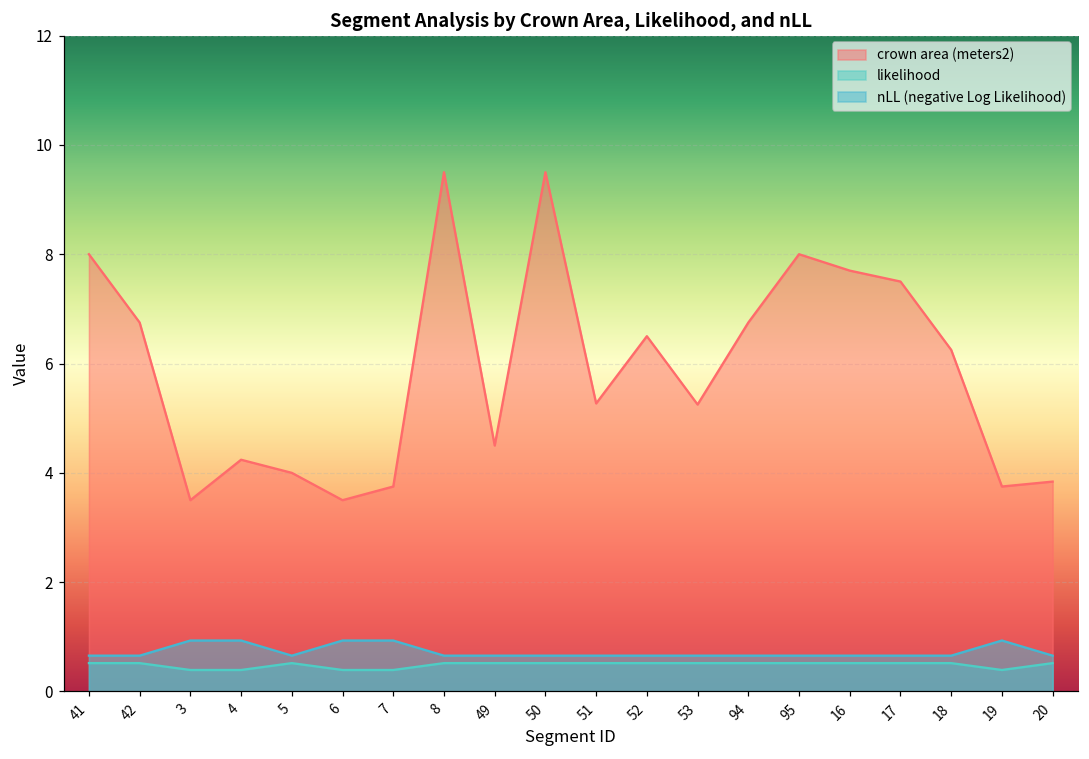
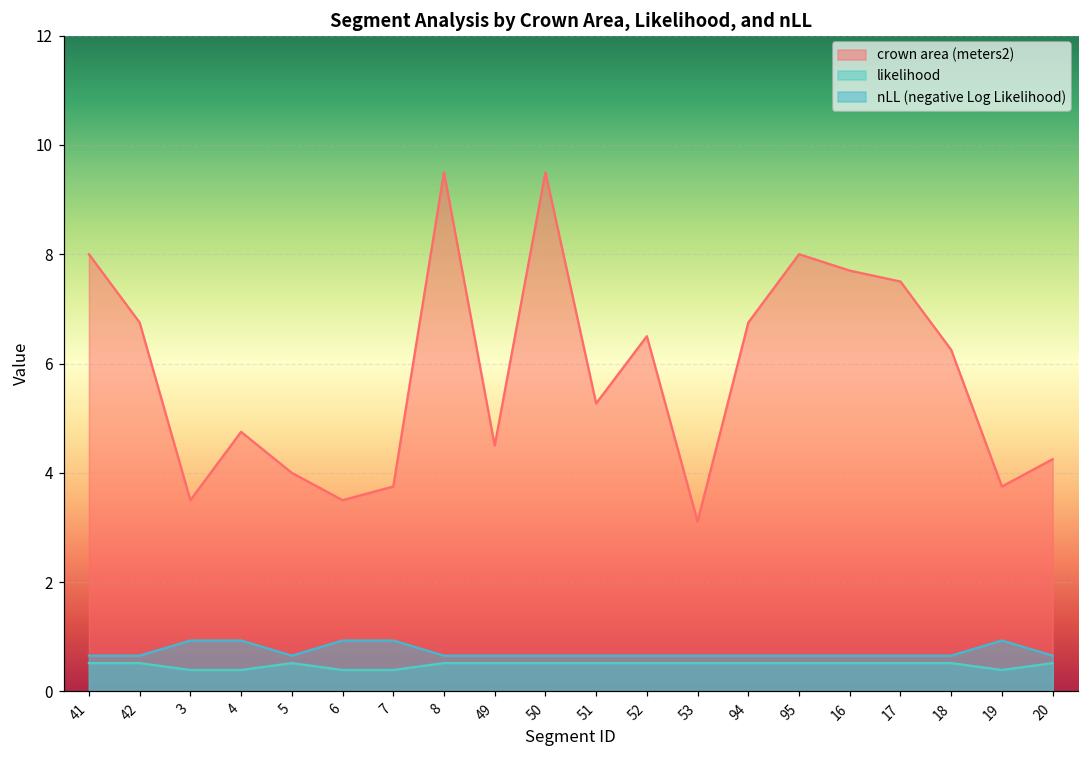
crown area (meters2), 4: 4.2 -> 4.8
crown area (meters2), 53: 5.3 -> 3.1
crown area (meters2), 20: 3.8 -> 4.3
